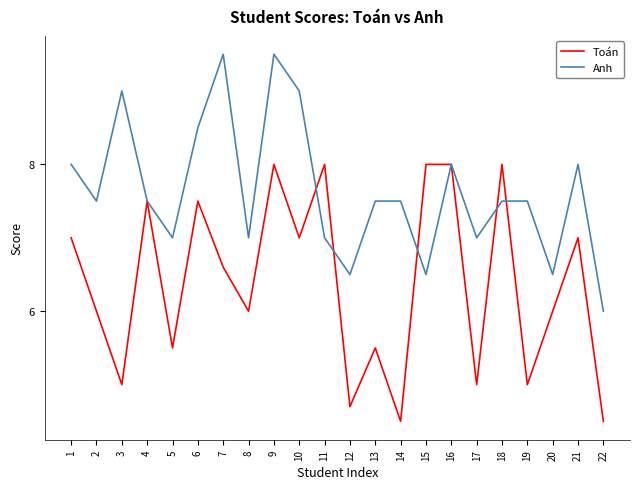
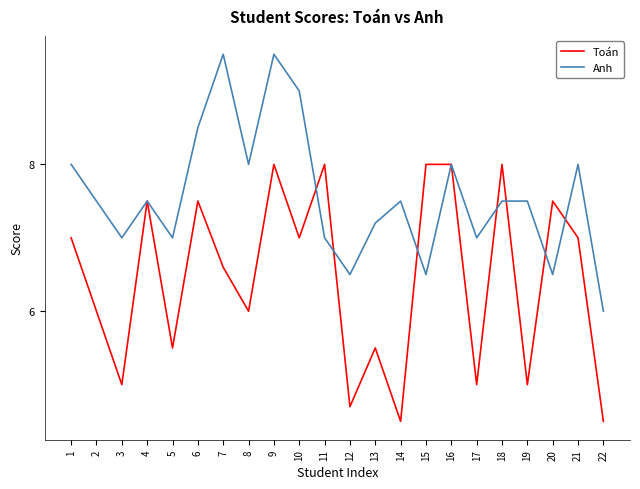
Anh, 3: 9 -> 7
Anh, 8: 7 -> 8
Anh, 13: 7.5 -> 7.2
Toán, 20: 6.0 -> 7.5
